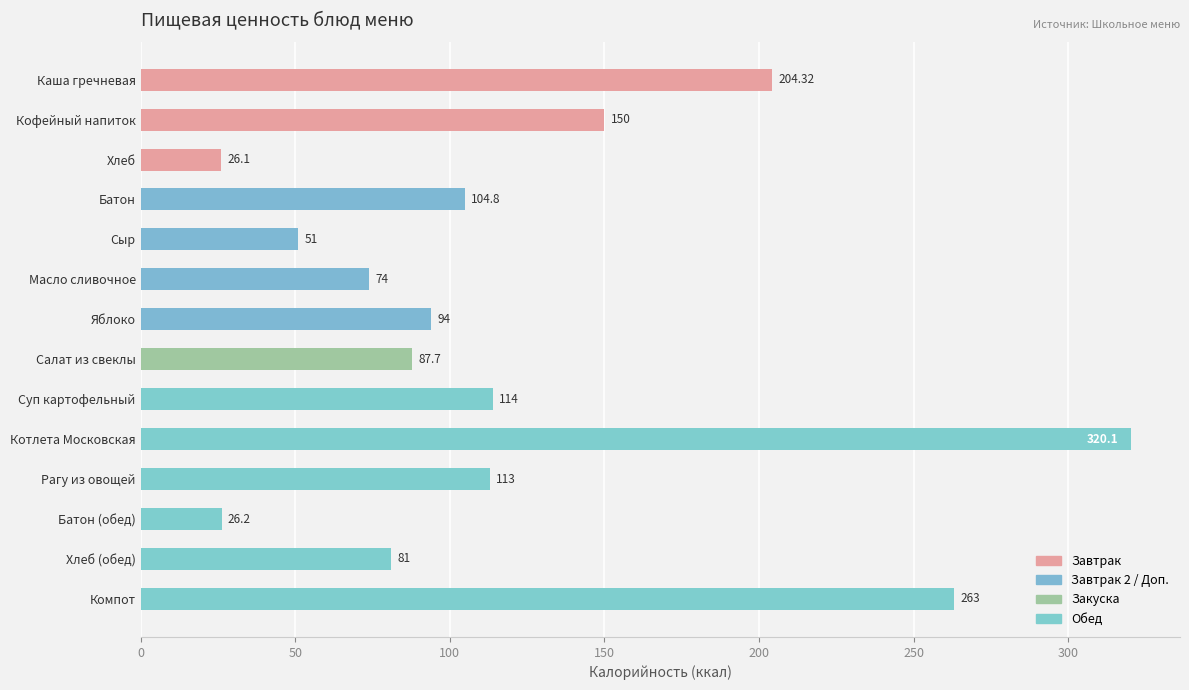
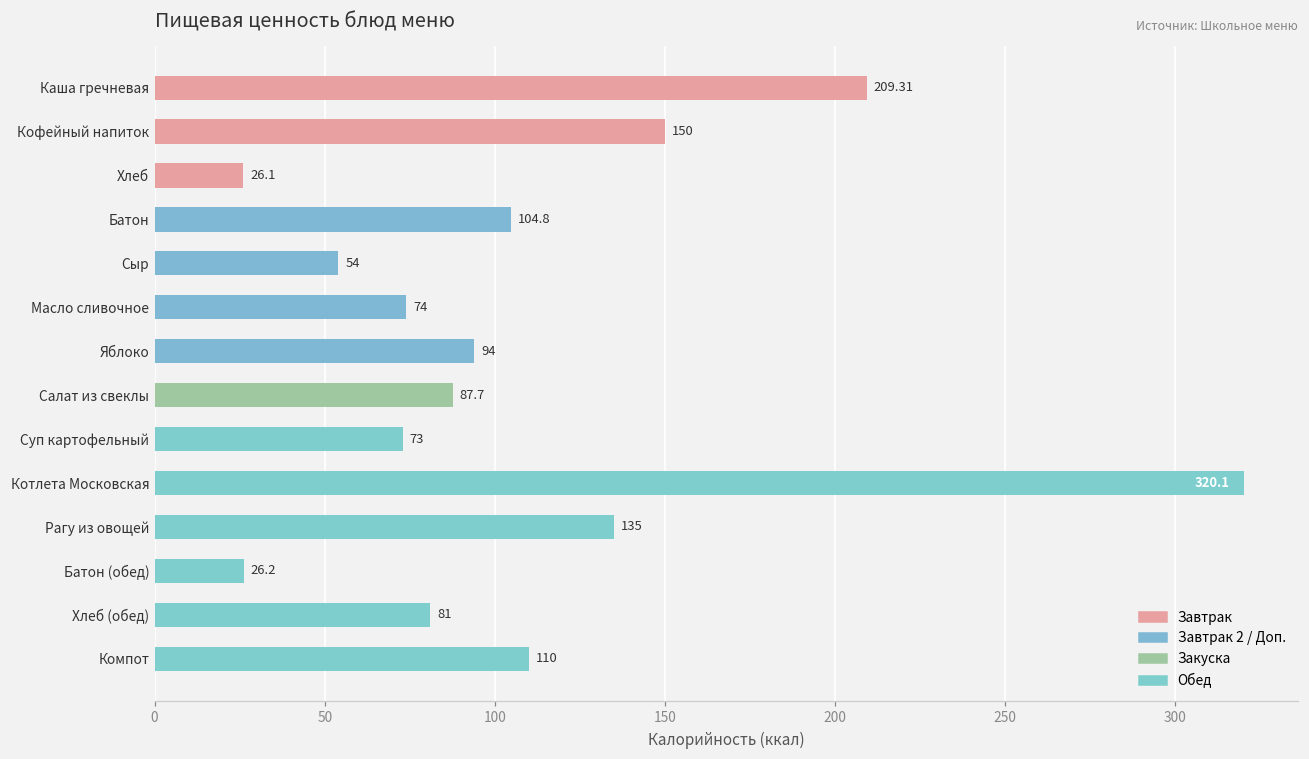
Каша гречневая: 204.32 -> 209.31
Сыр: 51 -> 54
Суп картофельный: 114 -> 73
Рагу из овощей: 113 -> 135
Компот: 263 -> 110
